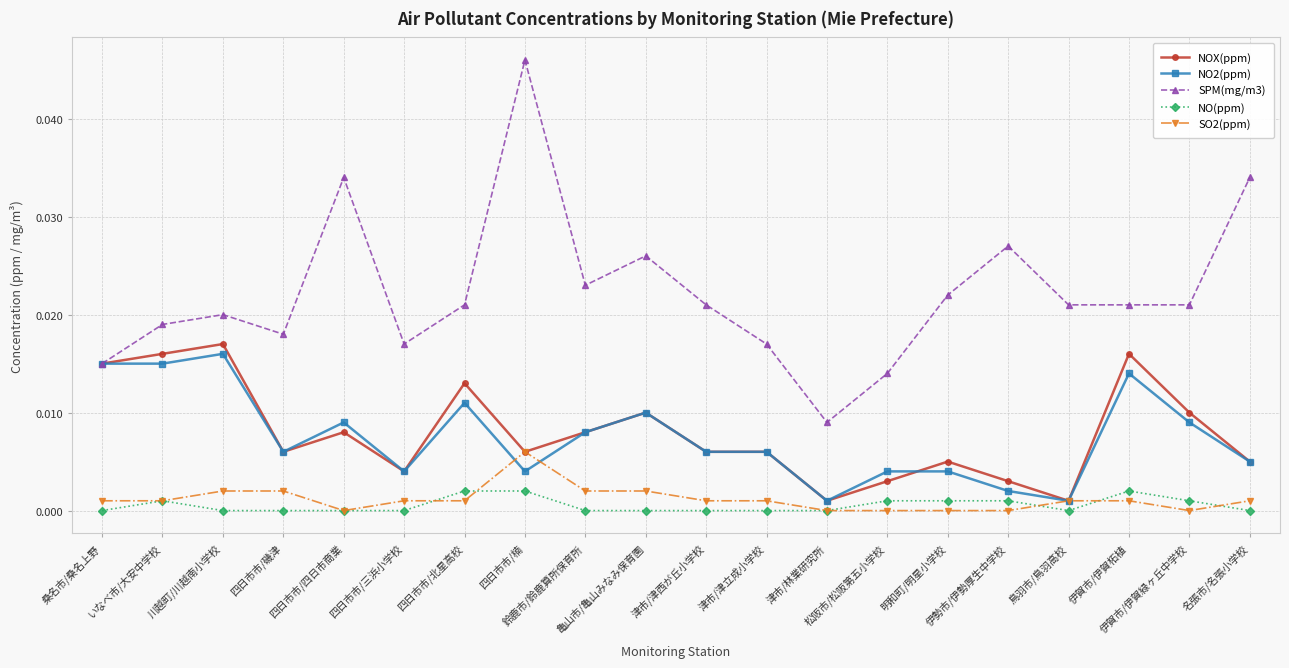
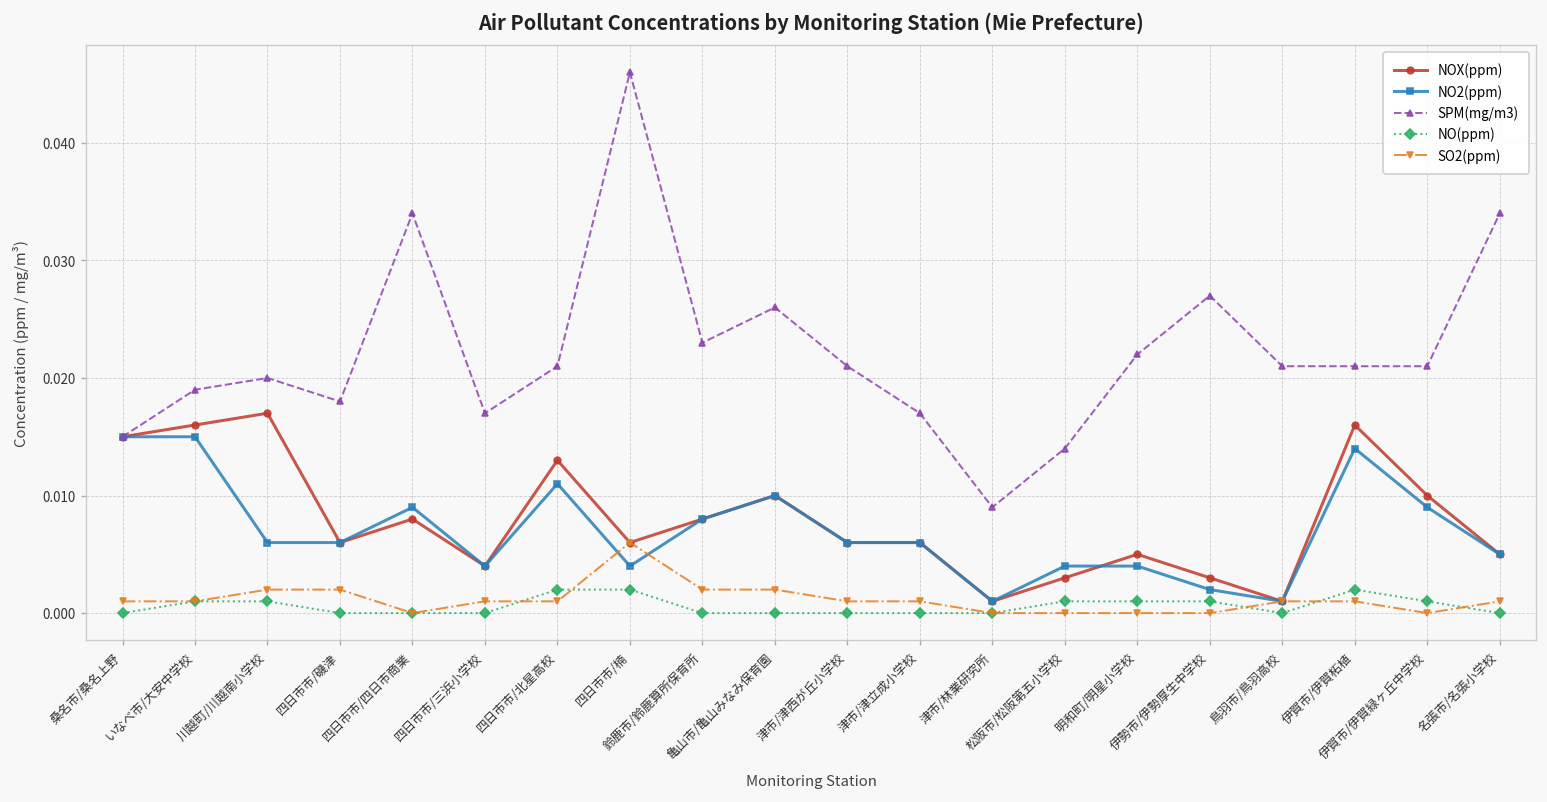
NO2(ppm), 川越町/川越南小学校: 0.016 -> 0.006
NO(ppm), 川越町/川越南小学校: 0.000 -> 0.001
